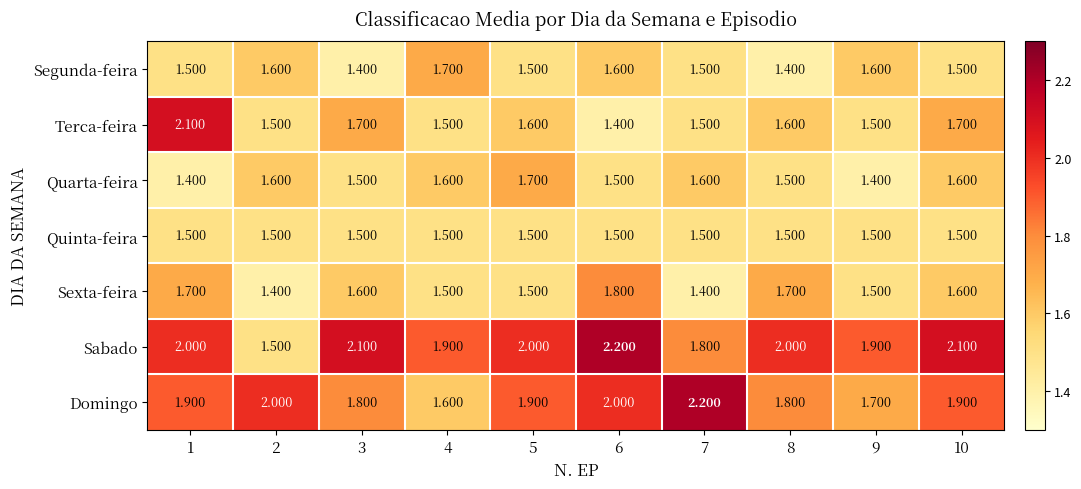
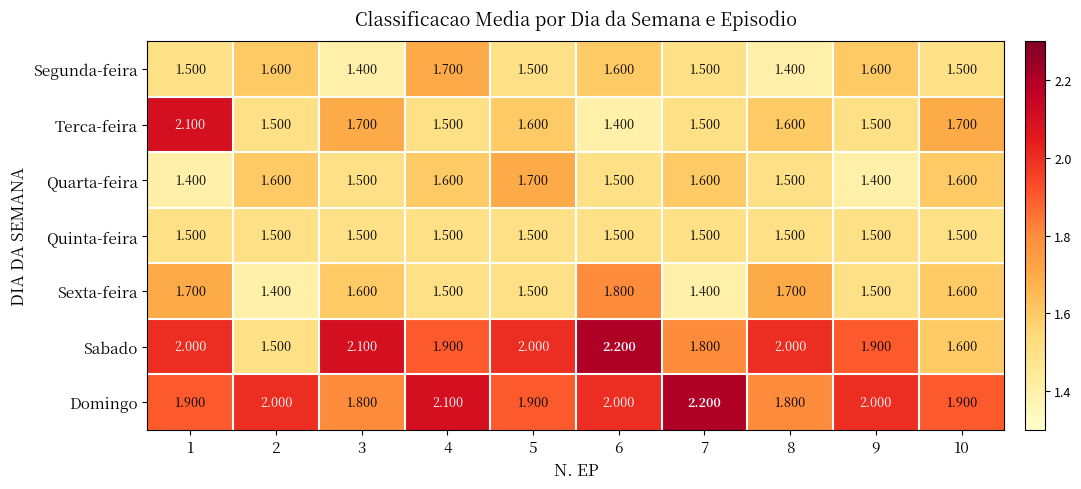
Sabado, 10: 2.100 -> 1.600
Domingo, 4: 1.600 -> 2.100
Domingo, 9: 1.700 -> 2.000
